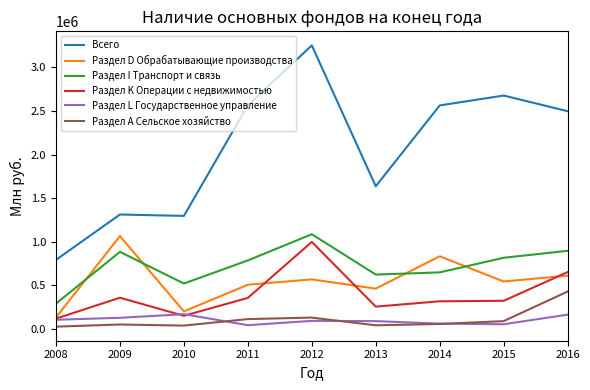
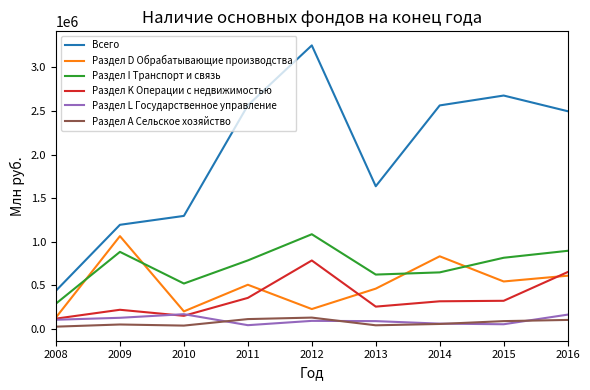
Всего, 2008: 800000 -> 400000
Всего, 2009: 1300000 -> 1200000
Раздел K Операции с недвижимостью, 2009: 400000 -> 200000
Раздел D Обрабатывающие производства, 2012: 600000 -> 200000
Раздел K Операции с недвижимостью, 2012: 1000000 -> 800000
Раздел А Сельское хозяйство, 2016: 400000 -> 100000
